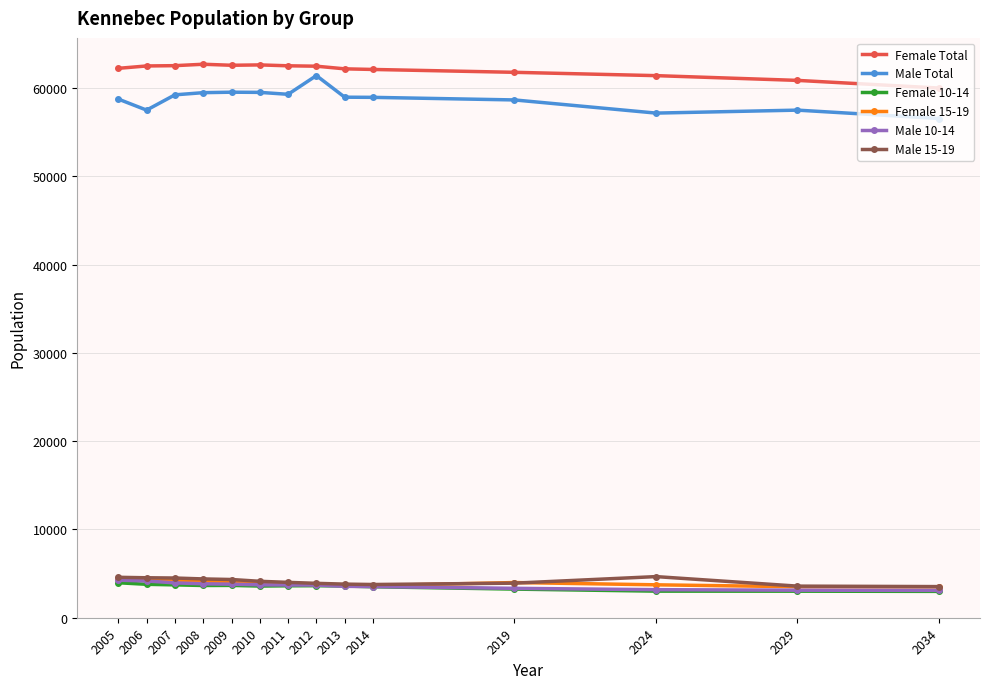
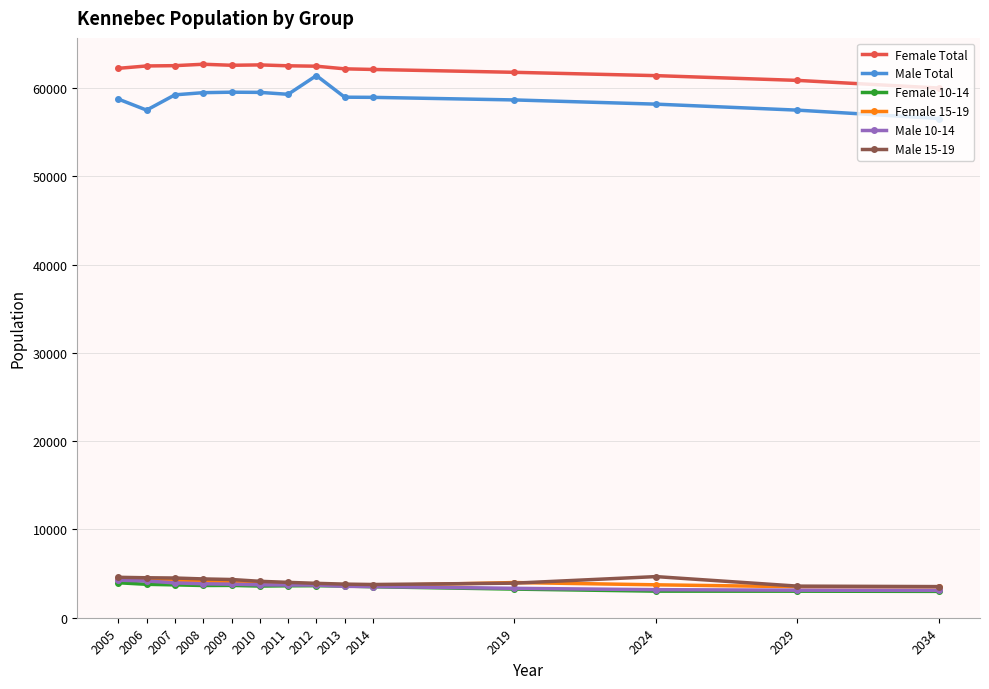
Male Total, 2024: 57000 -> 58000
